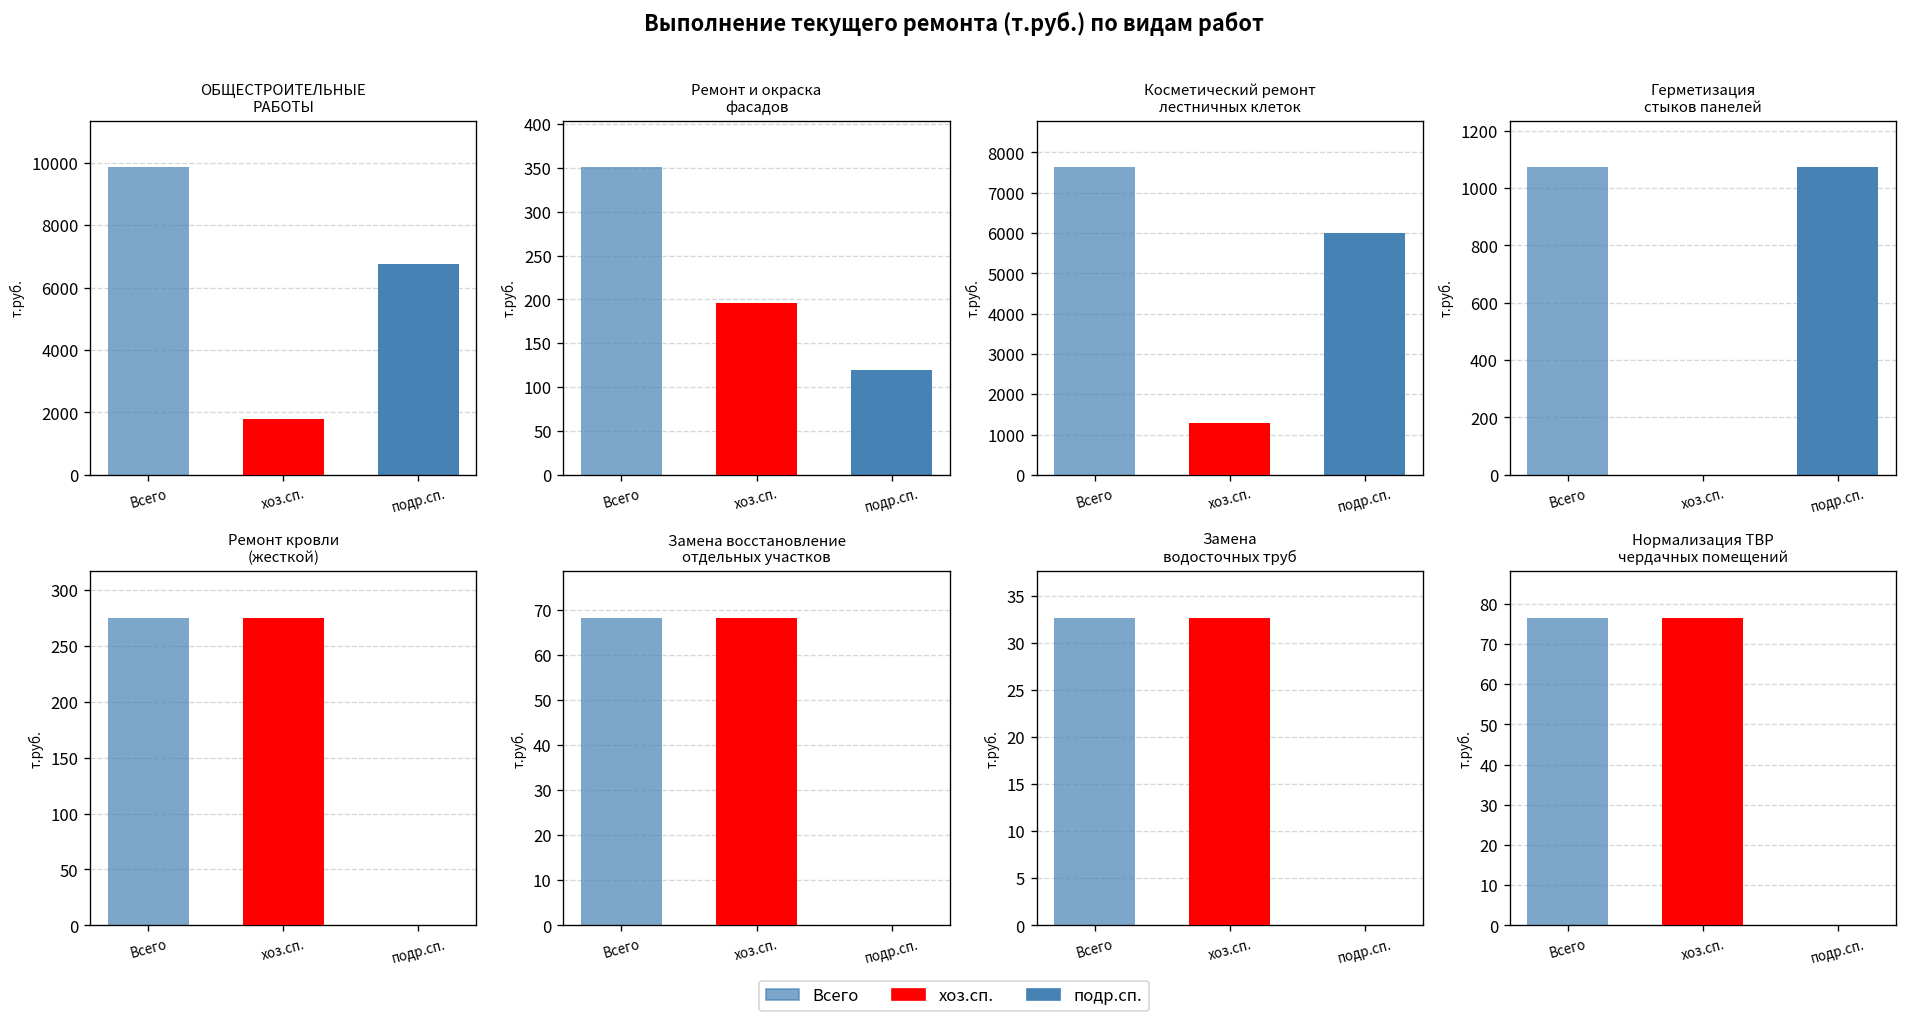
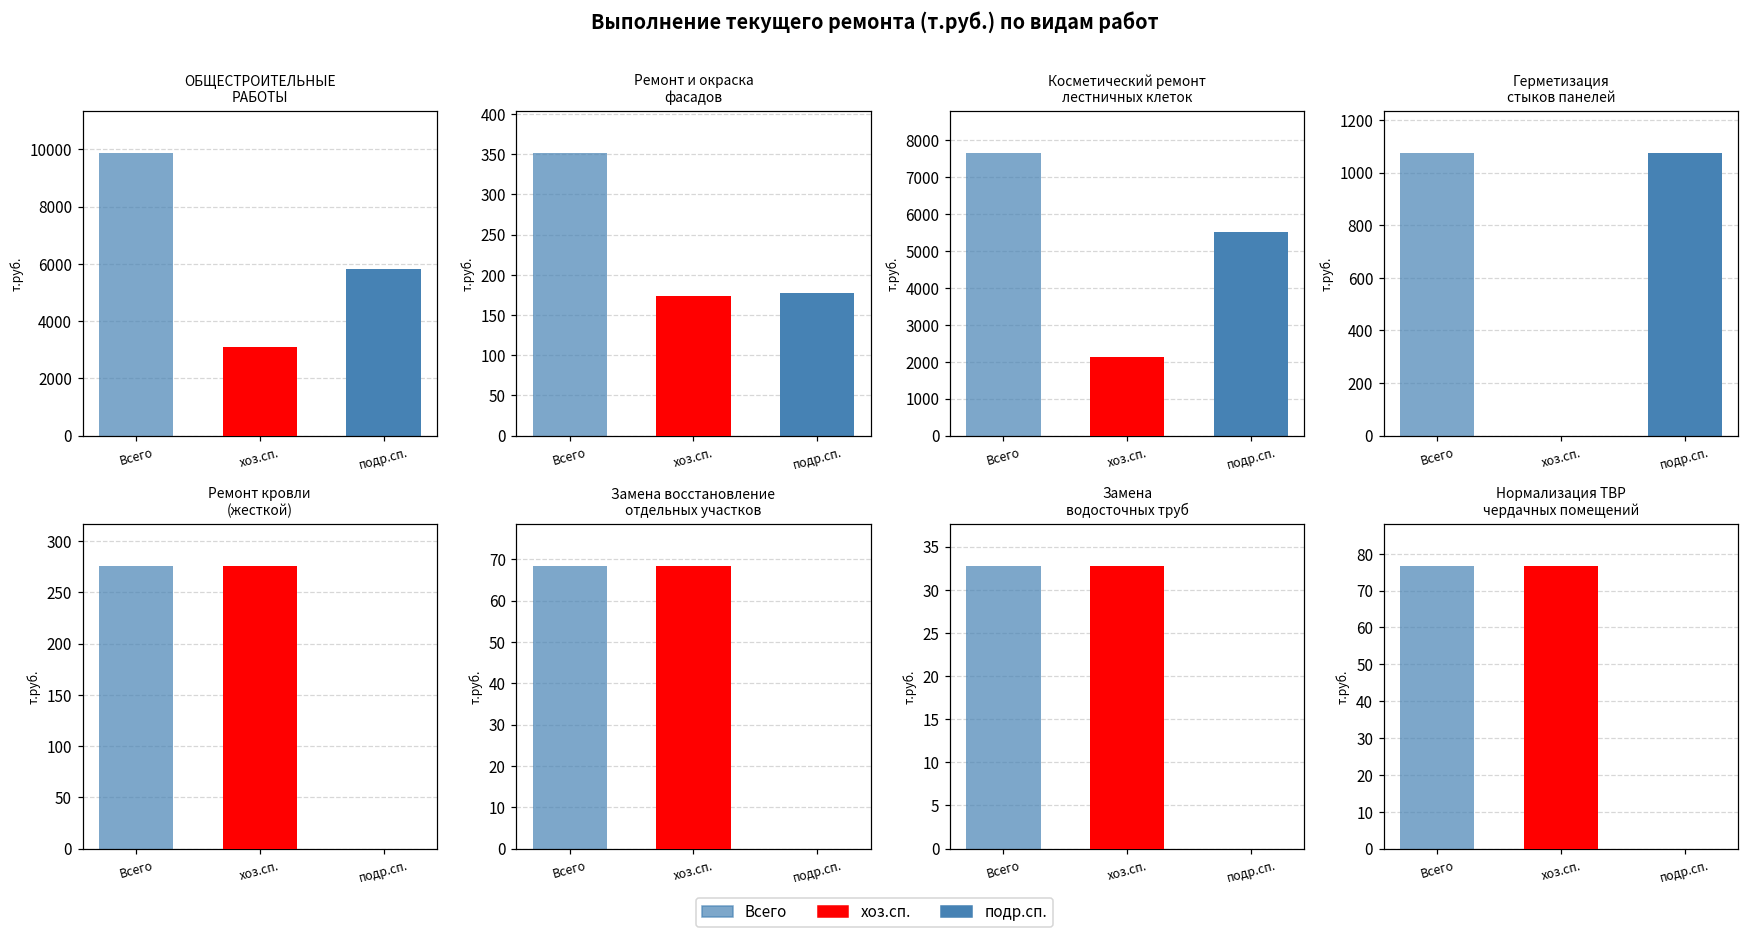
ОБЩЕСТРОИТЕЛЬНЫЕ РАБОТЫ, хоз.сп.: 1800 -> 3100
ОБЩЕСТРОИТЕЛЬНЫЕ РАБОТЫ, подр.сп.: 6800 -> 5800
Ремонт и окраска фасадов, хоз.сп.: 200 -> 170
Ремонт и окраска фасадов, подр.сп.: 120 -> 180
Косметический ремонт лестничных клеток, хоз.сп.: 1300 -> 2100
Косметический ремонт лестничных клеток, подр.сп.: 6000 -> 5500
